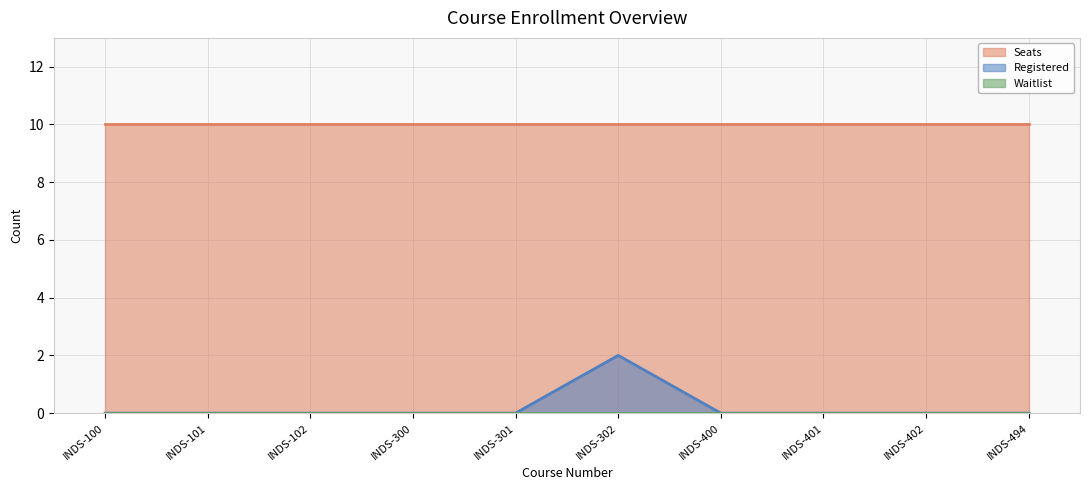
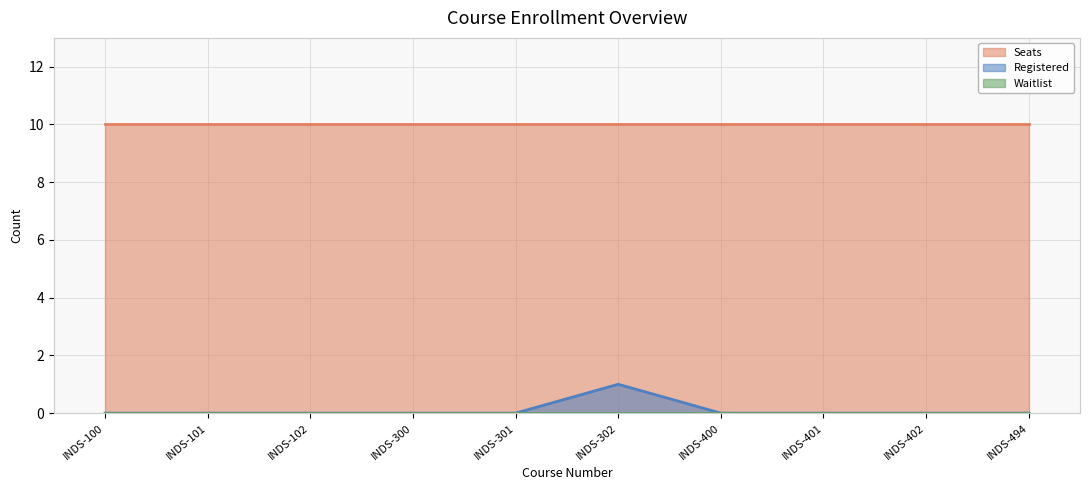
Registered, INDS-302: 2 -> 1
